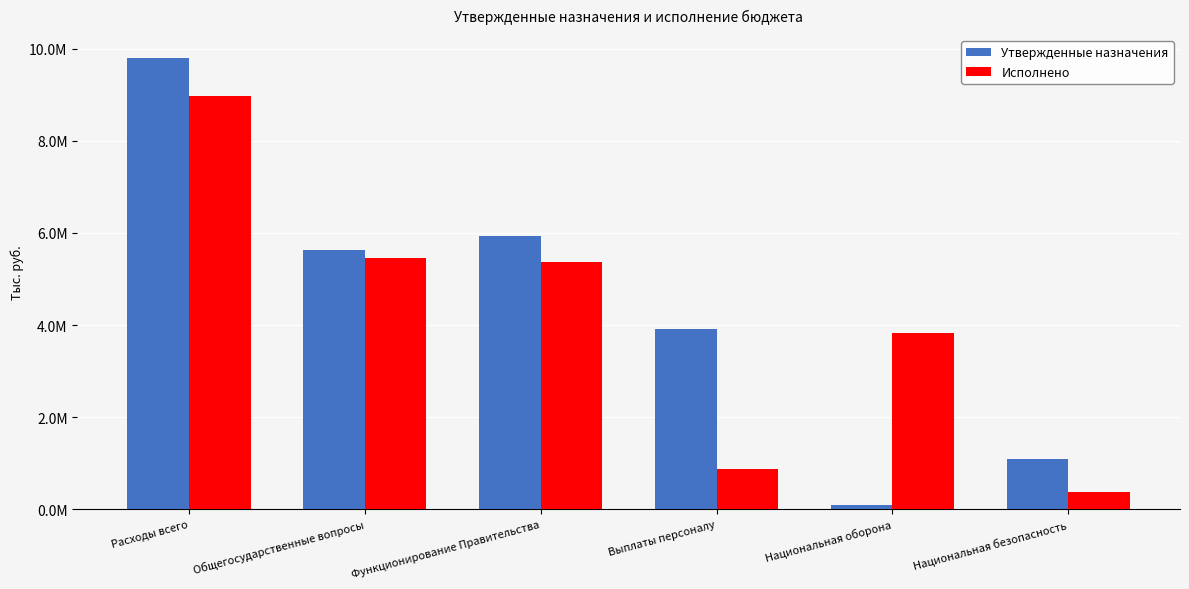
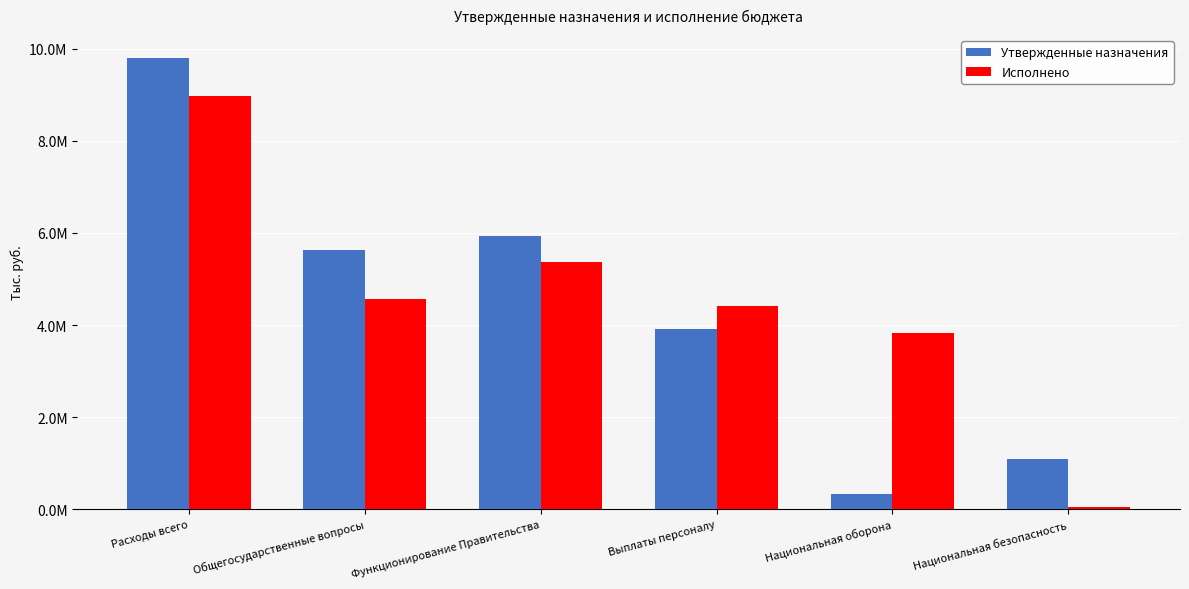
Исполнено, Общегосударственные вопросы: 5500000 -> 4600000
Исполнено, Выплаты персоналу: 900000 -> 4400000
Утвержденные назначения, Национальная оборона: 100000 -> 300000
Исполнено, Национальная безопасность: 400000 -> 100000
